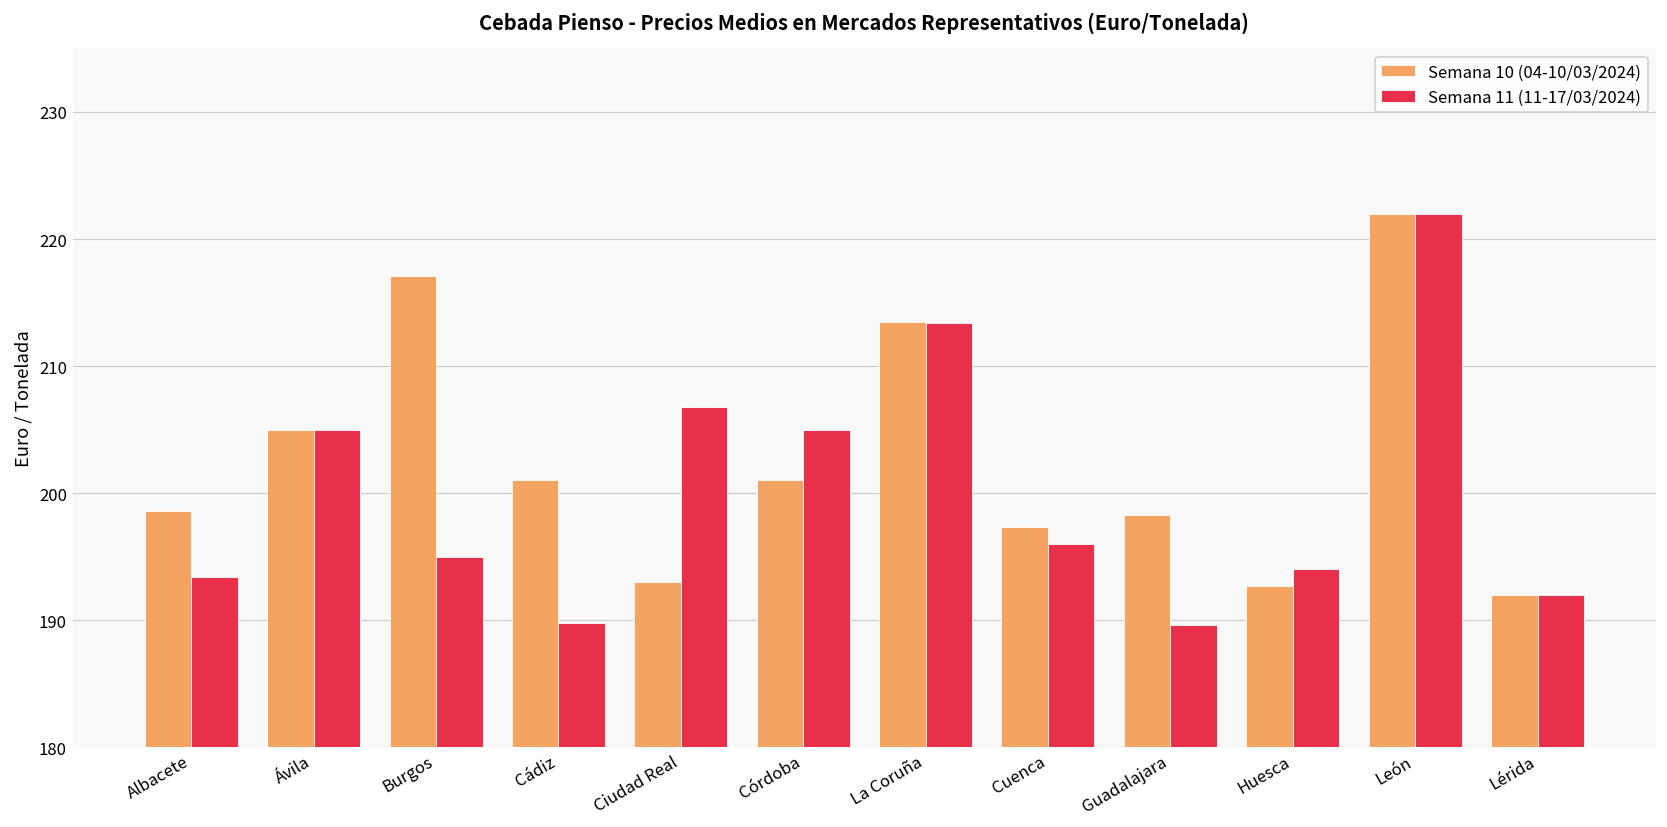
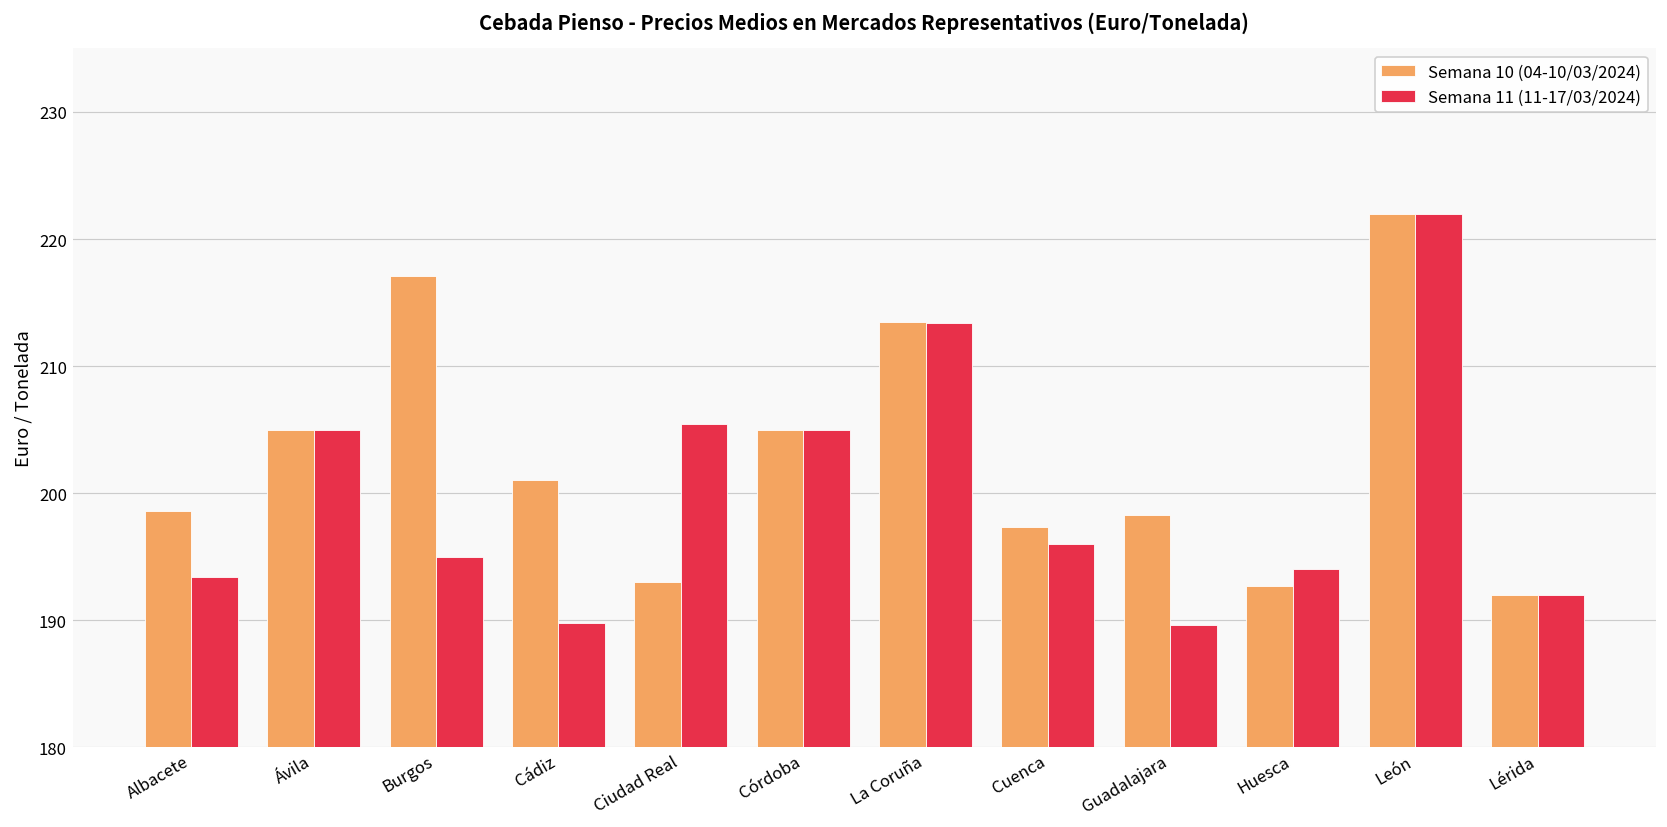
Semana 11 (11-17/03/2024), Ciudad Real: 206.8 -> 205.4
Semana 10 (04-10/03/2024), Córdoba: 201 -> 205
